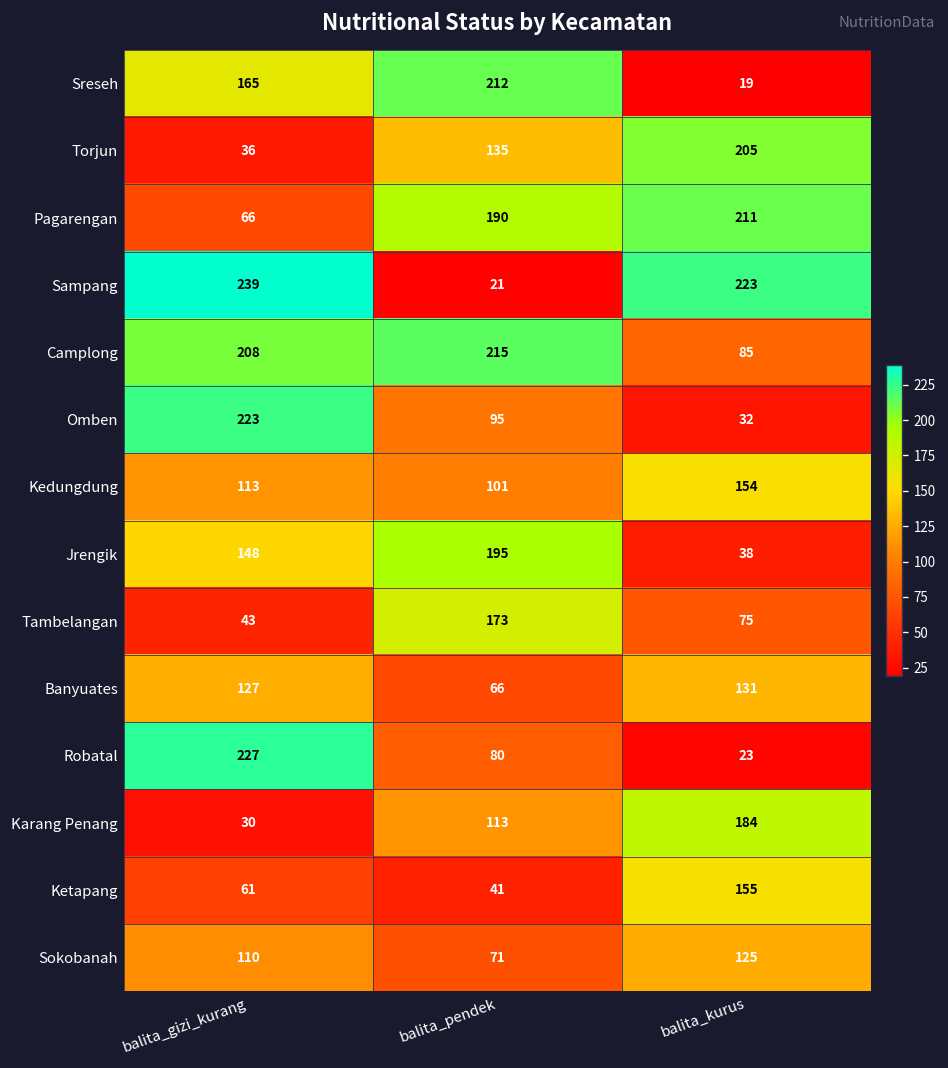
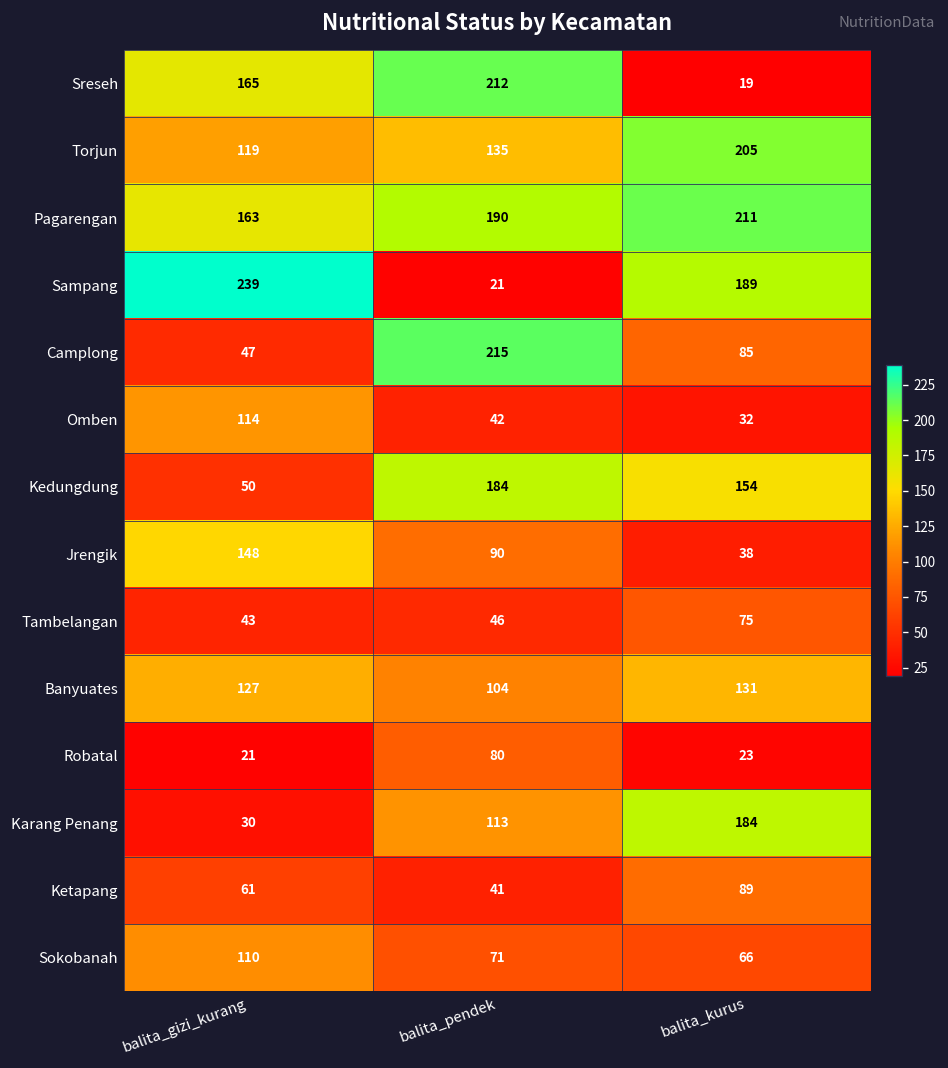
Torjun, balita_gizi_kurang: 36 -> 119
Pagarengan, balita_gizi_kurang: 66 -> 163
Sampang, balita_kurus: 223 -> 189
Camplong, balita_gizi_kurang: 208 -> 47
Omben, balita_gizi_kurang: 223 -> 114
Omben, balita_pendek: 95 -> 42
Kedungdung, balita_gizi_kurang: 113 -> 50
Kedungdung, balita_pendek: 101 -> 184
Jrengik, balita_pendek: 195 -> 90
Tambelangan, balita_pendek: 173 -> 46
Banyuates, balita_pendek: 66 -> 104
Robatal, balita_gizi_kurang: 227 -> 21
Ketapang, balita_kurus: 155 -> 89
Sokobanah, balita_kurus: 125 -> 66
